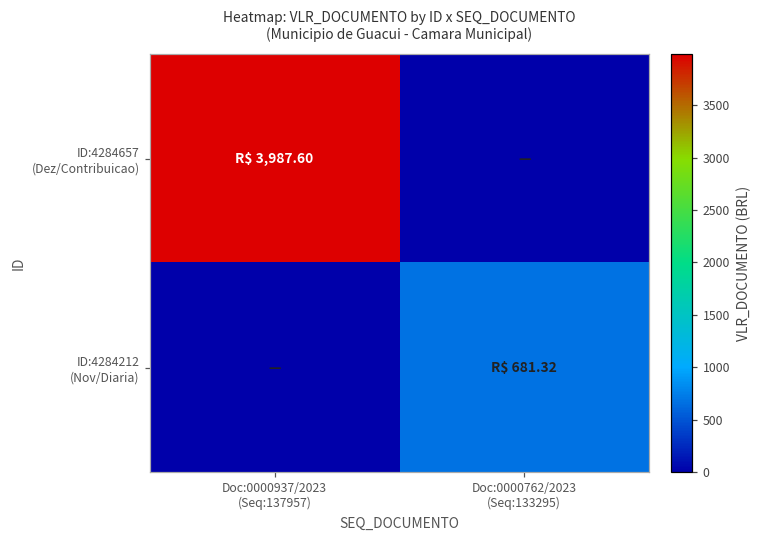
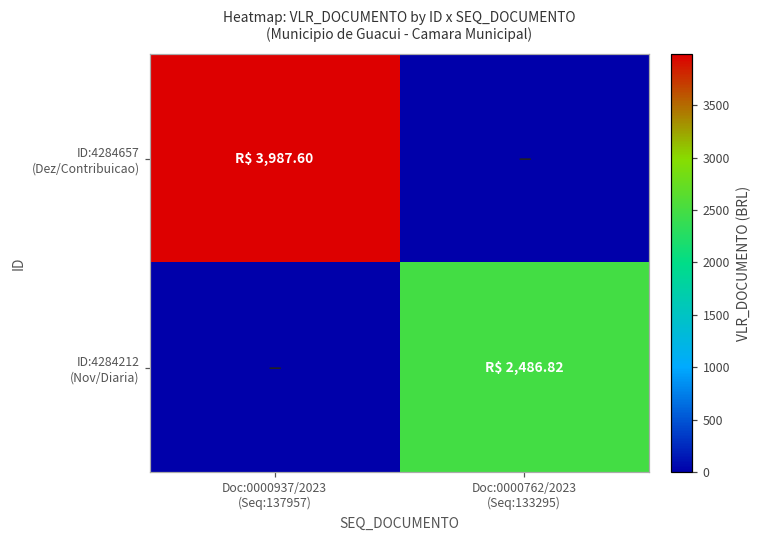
ID:4284212 (Nov/Diaria), Doc:0000762/2023 (Seq:133295): 681.32 -> 2,486.82
